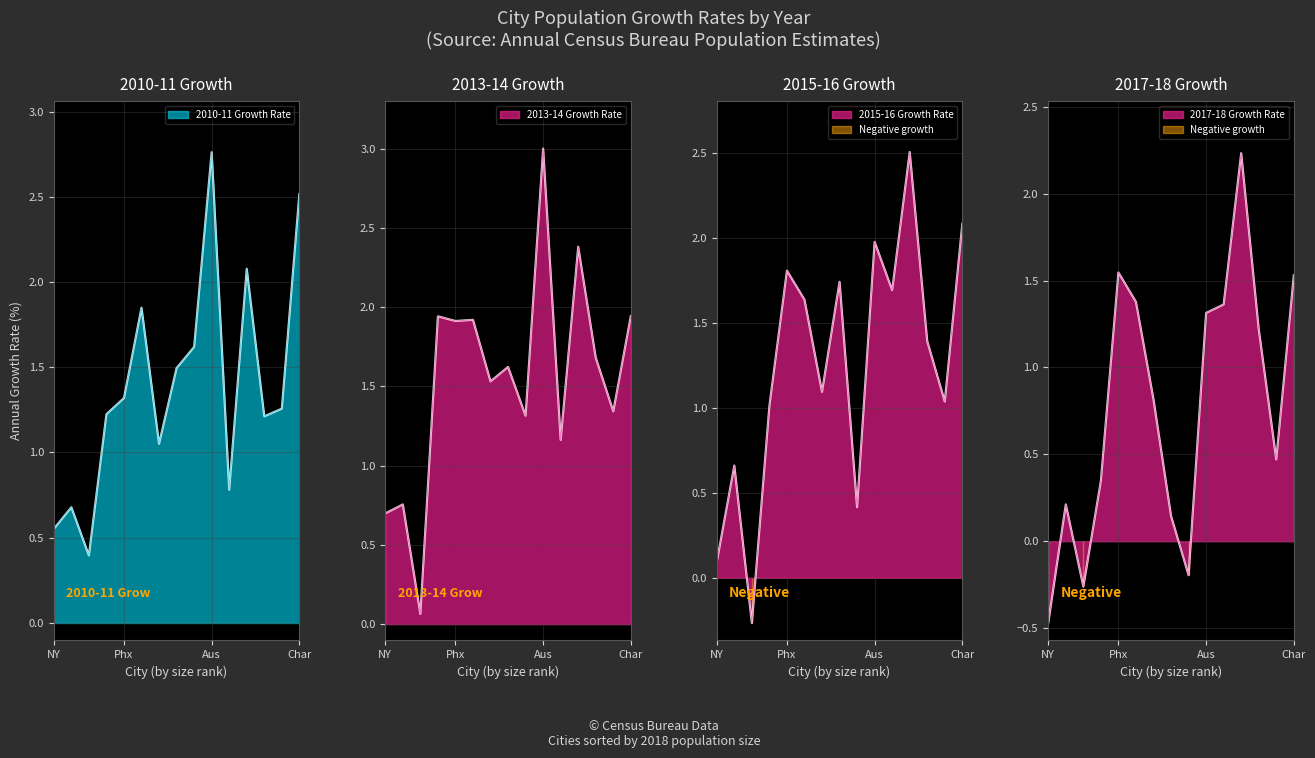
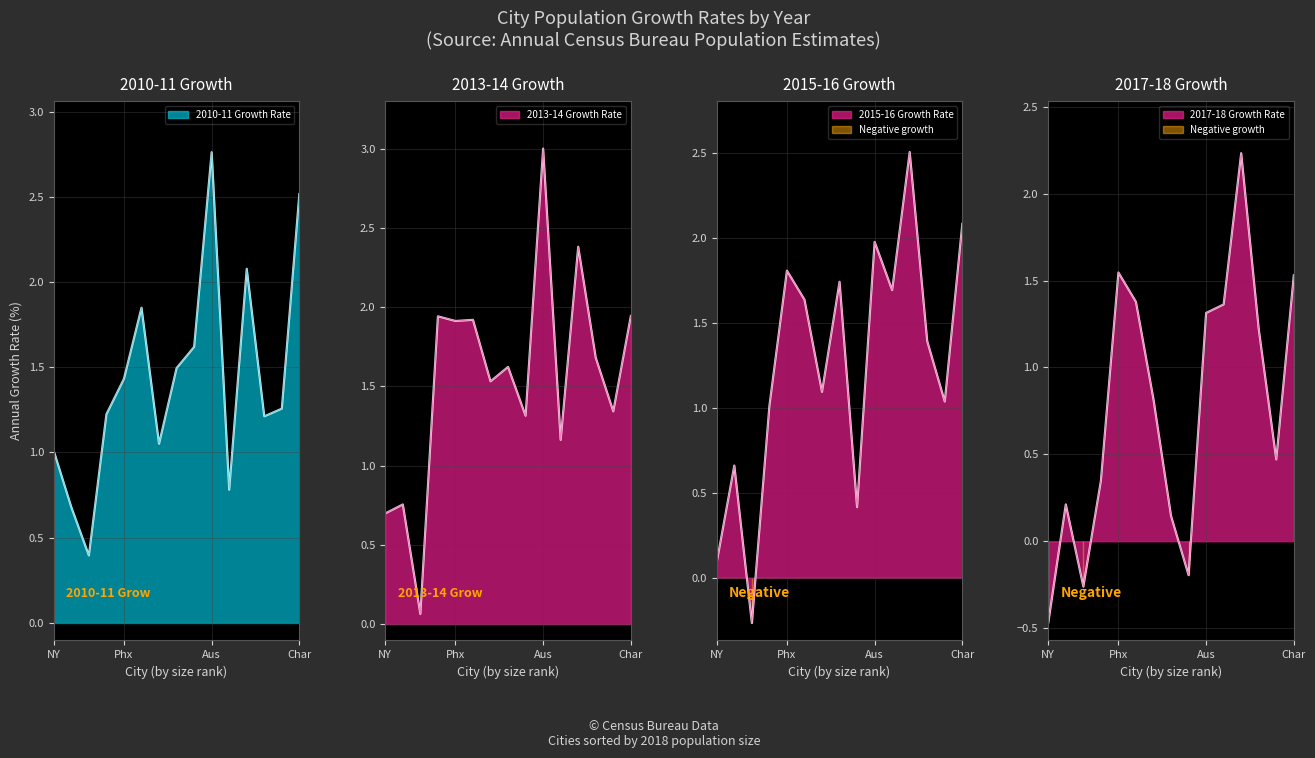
2010-11 Growth, NY: 0.55 -> 1.01
2010-11 Growth, Phx: 1.32 -> 1.43
